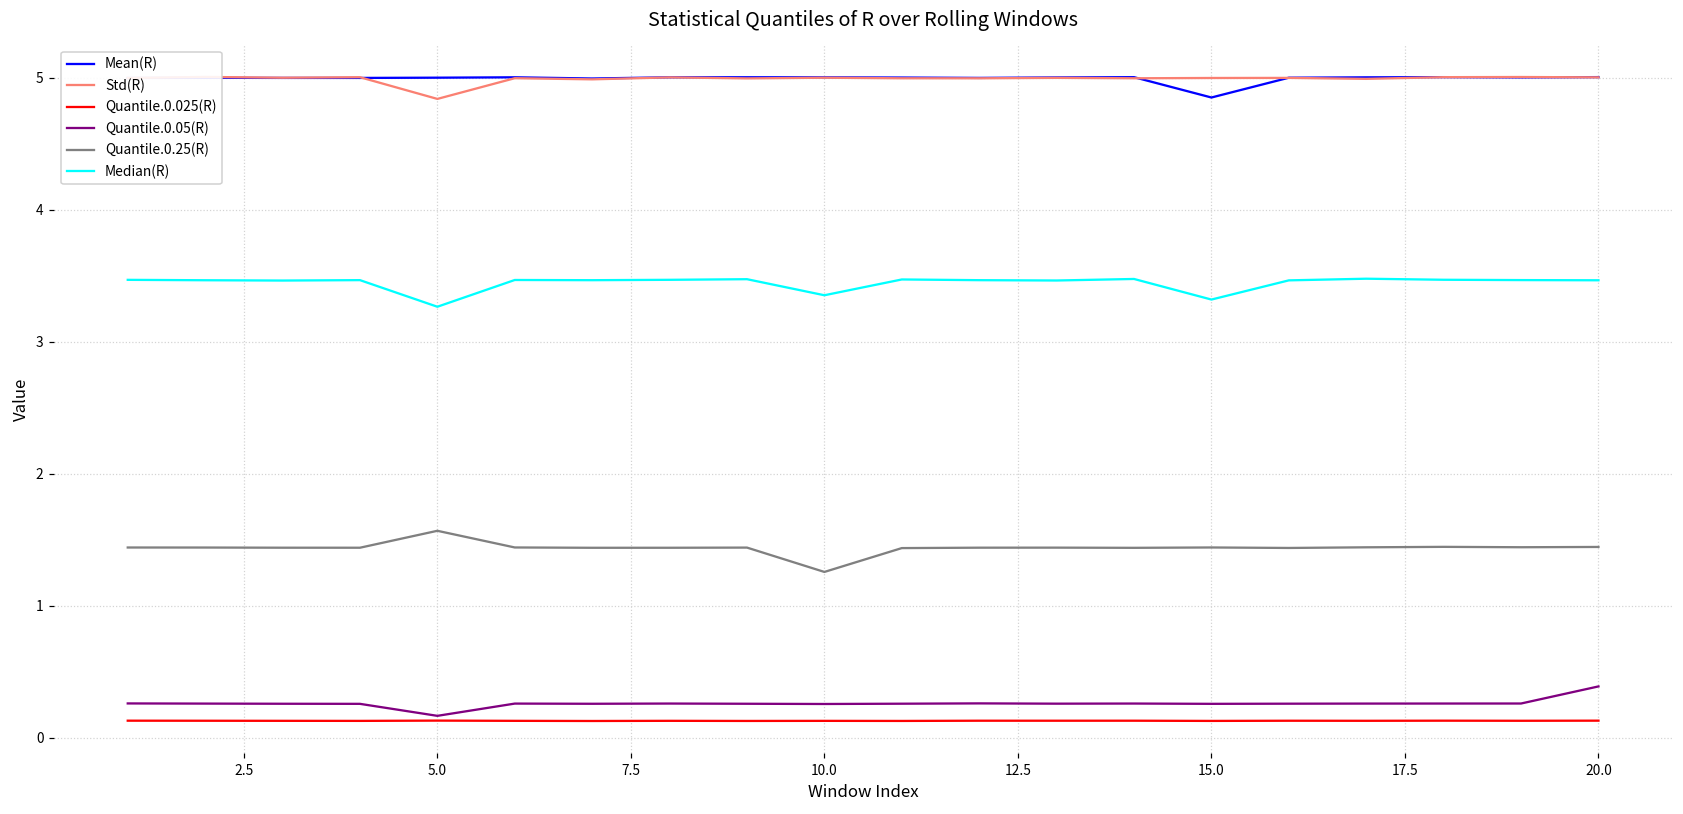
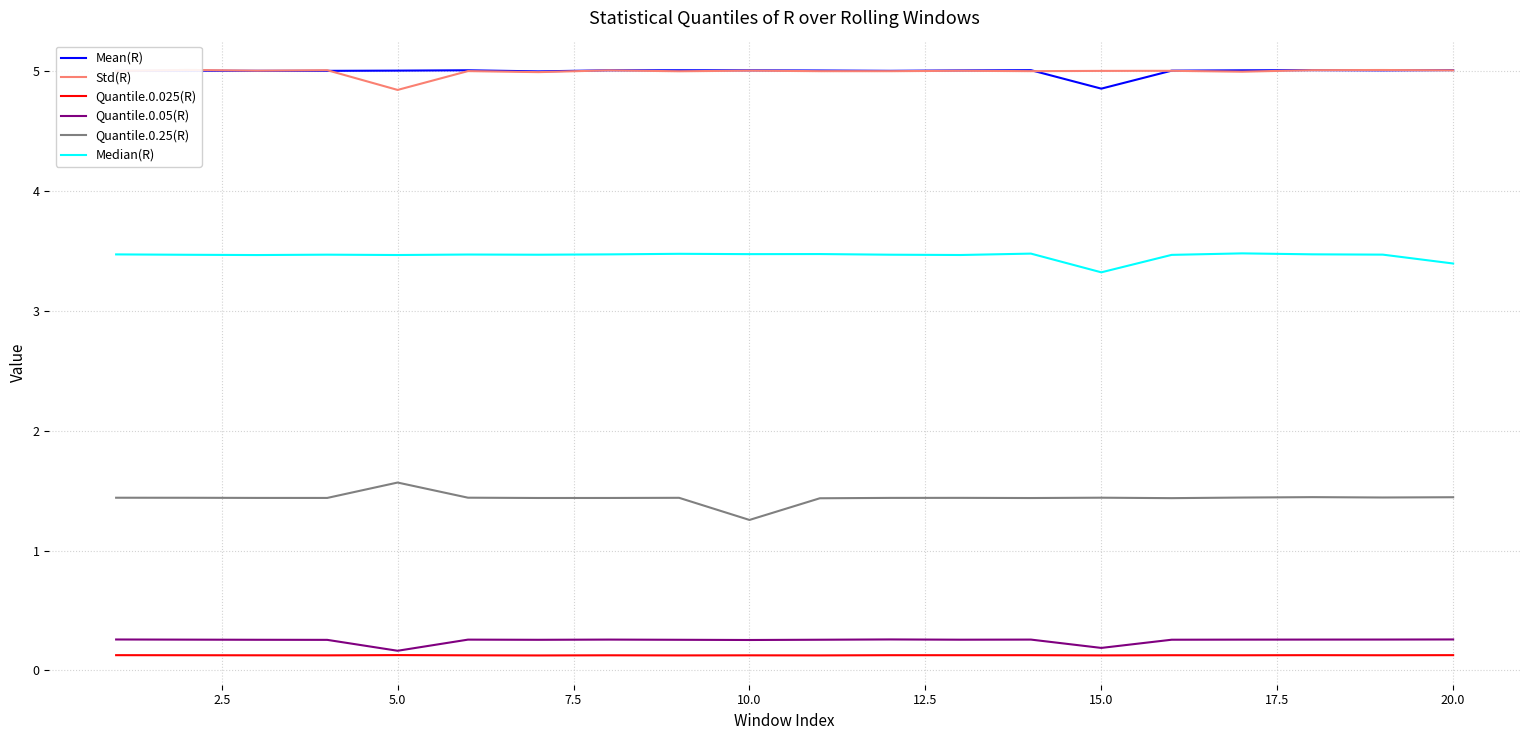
Median(R), 5.0: 3.26 -> 3.46
Median(R), 10.0: 3.35 -> 3.47
Quantile.0.05(R), 15.0: 0.26 -> 0.19
Quantile.0.05(R), 20.0: 0.39 -> 0.26
Median(R), 20.0: 3.47 -> 3.39
